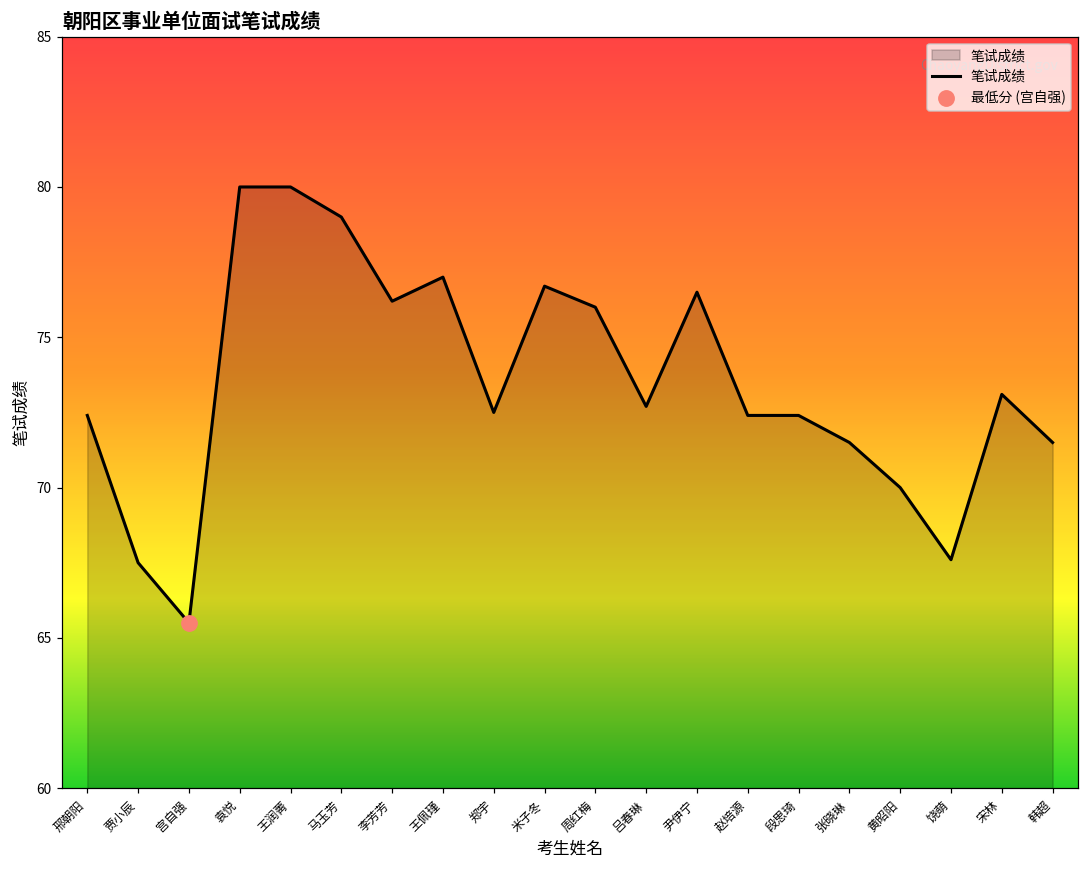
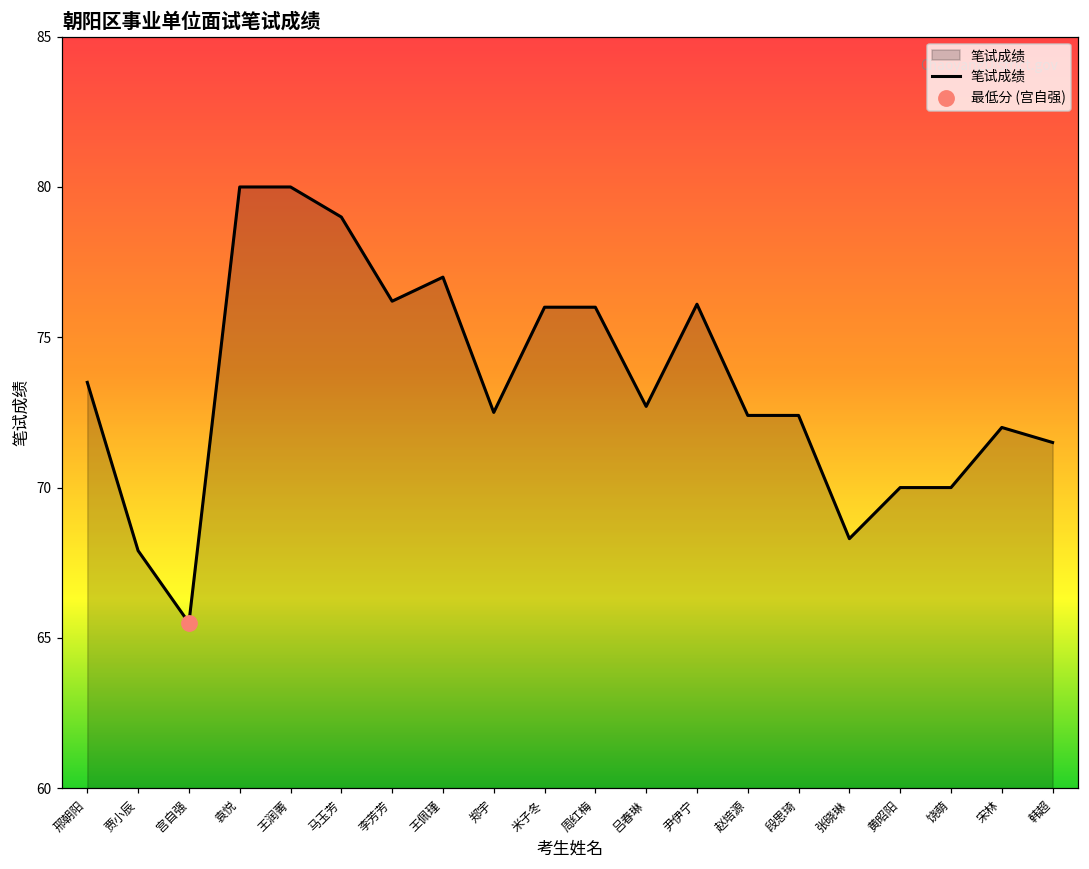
笔试成绩, 邢朝阳: 72.4 -> 73.5
笔试成绩, 贾小辰: 67.5 -> 67.9
笔试成绩, 米子冬: 76.7 -> 76.0
笔试成绩, 尹伊宁: 76.5 -> 76.1
笔试成绩, 张晓琳: 71.5 -> 68.3
笔试成绩, 饶萌: 67.6 -> 70.0
笔试成绩, 宋林: 73.1 -> 72.0
